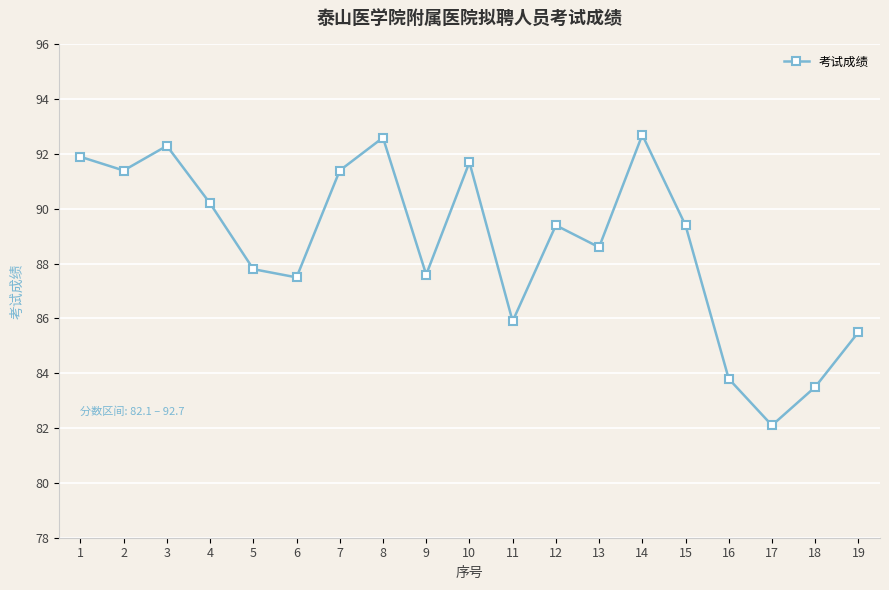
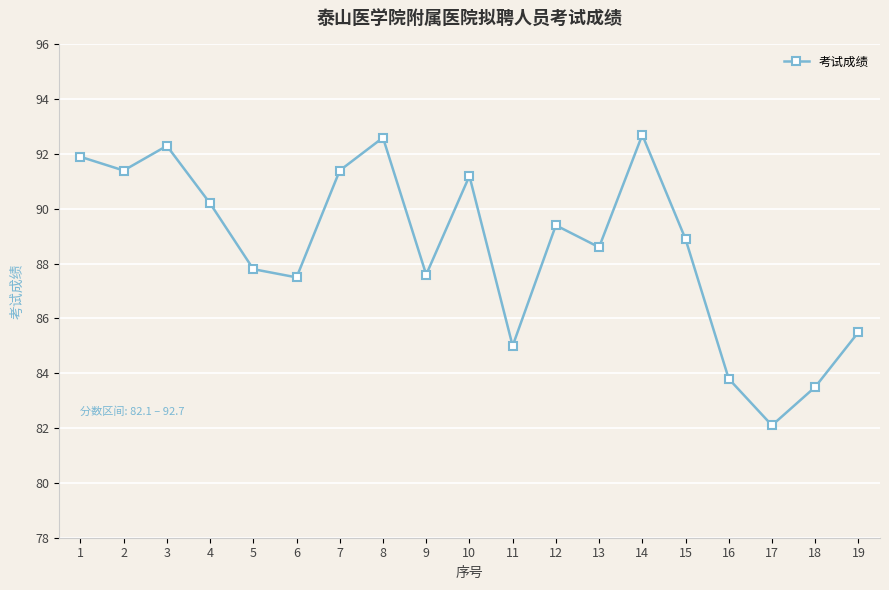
10: 91.7 -> 91.2
11: 85.9 -> 85.0
15: 89.4 -> 88.9
